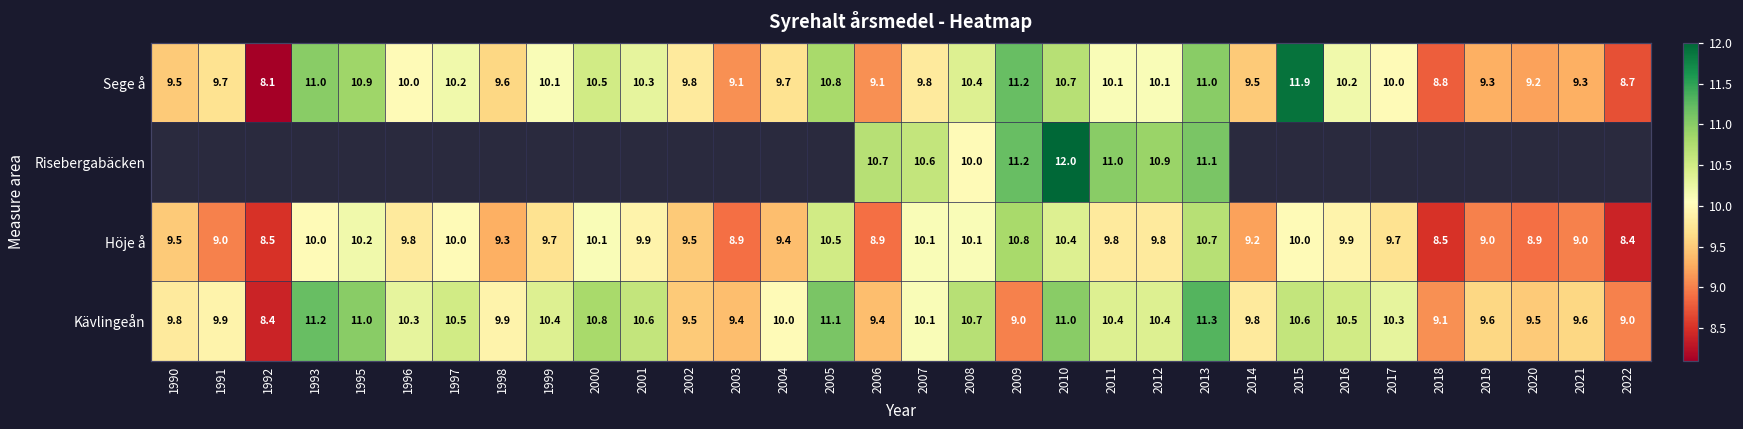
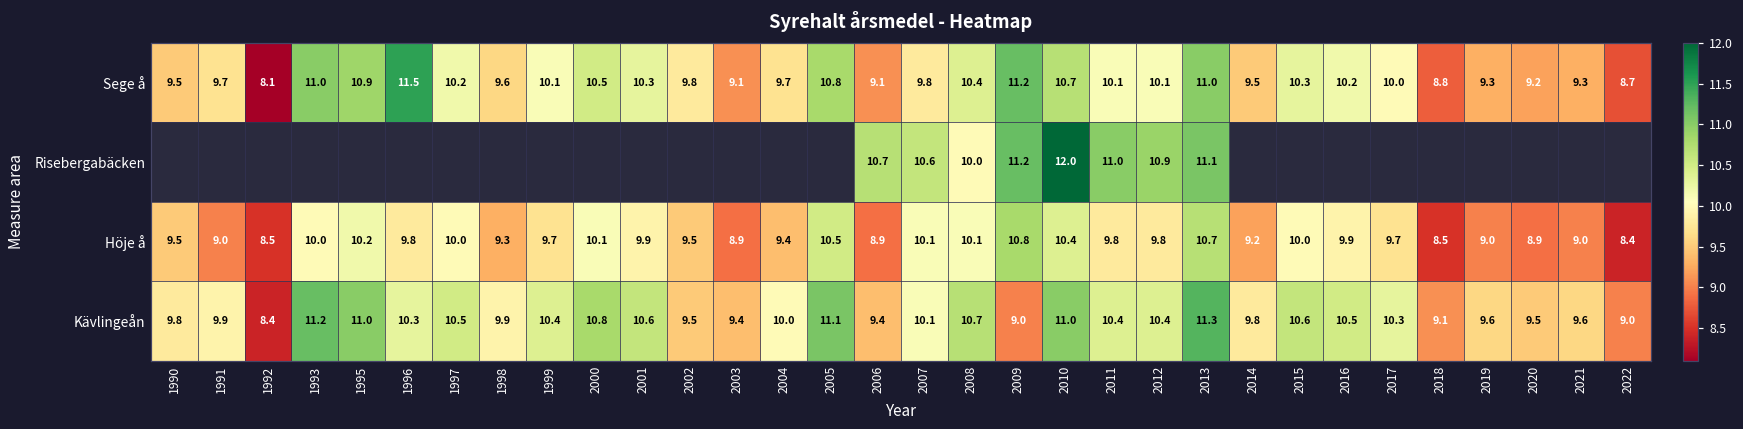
Sege å, 1996: 10.0 -> 11.5
Sege å, 2015: 11.9 -> 10.3
